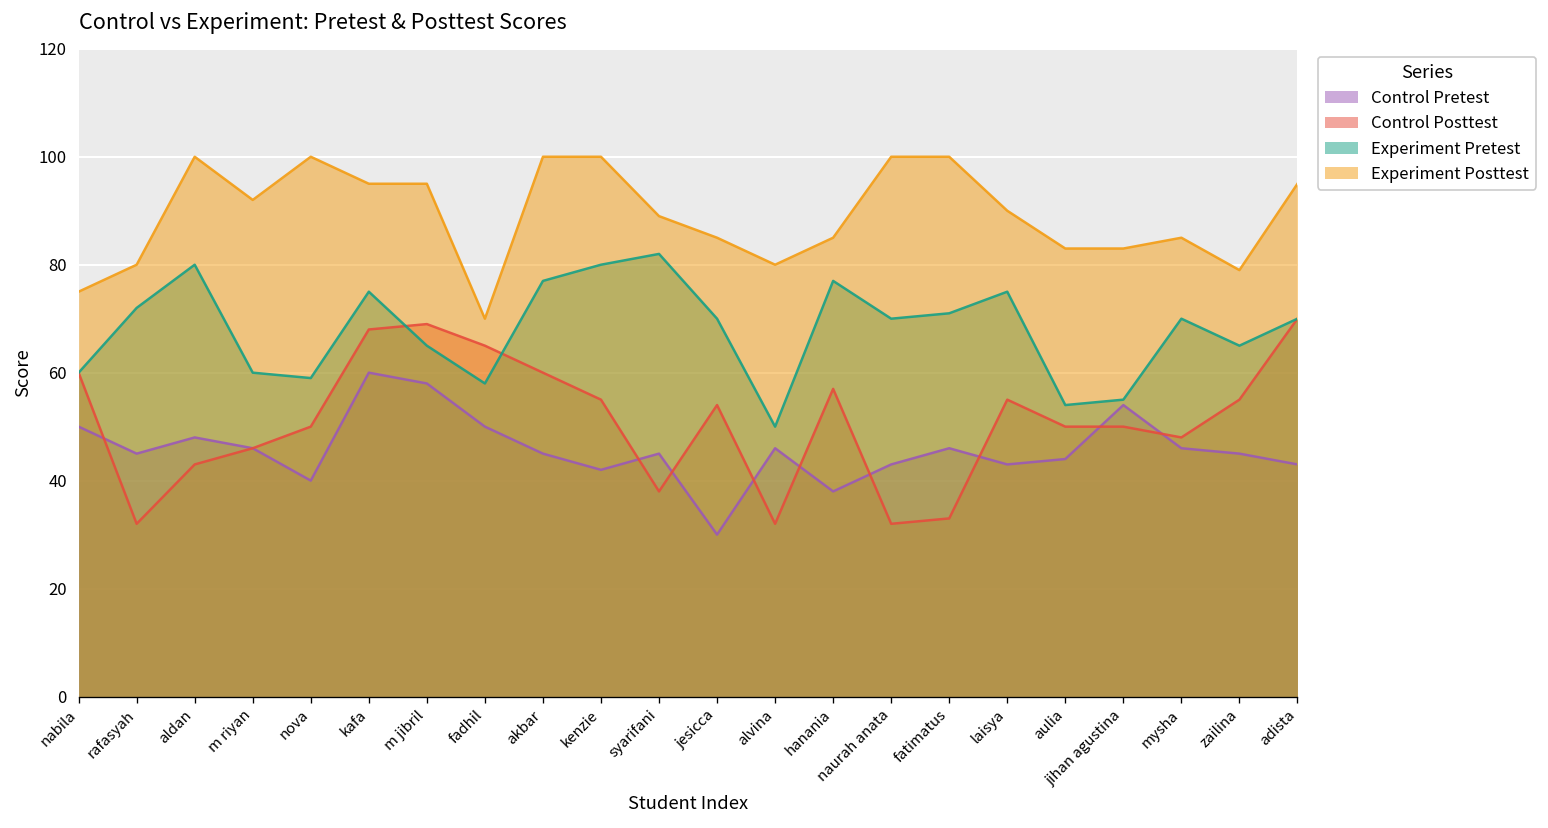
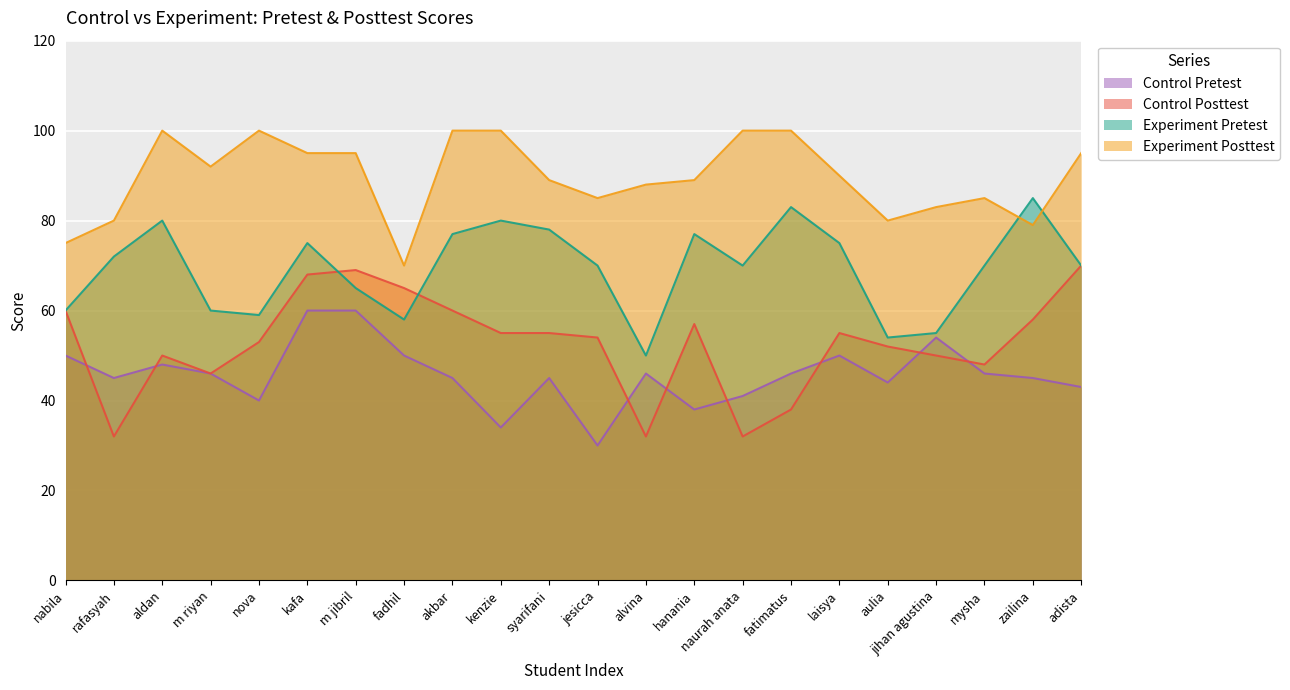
Control Posttest, aldan: 43 -> 50
Control Posttest, nova: 50 -> 53
Control Pretest, m jibril: 58 -> 60
Control Pretest, kenzie: 42 -> 34
Control Posttest, syarifani: 38 -> 55
Experiment Pretest, syarifani: 82 -> 78
Experiment Posttest, alvina: 80 -> 88
Experiment Posttest, hanania: 85 -> 89
Control Pretest, naurah anata: 43 -> 41
Control Posttest, fatimatus: 33 -> 38
Experiment Pretest, fatimatus: 71 -> 83
Control Pretest, laisya: 43 -> 50
Control Posttest, aulia: 50 -> 52
Experiment Posttest, aulia: 83 -> 80
Control Posttest, zailina: 55 -> 58
Experiment Pretest, zailina: 65 -> 85
